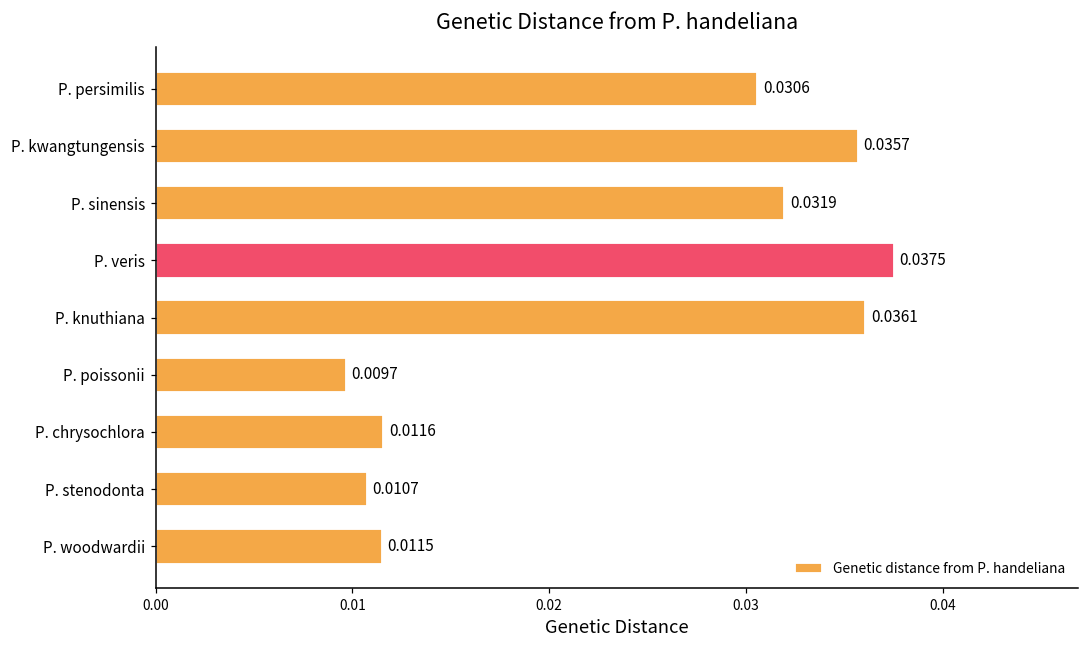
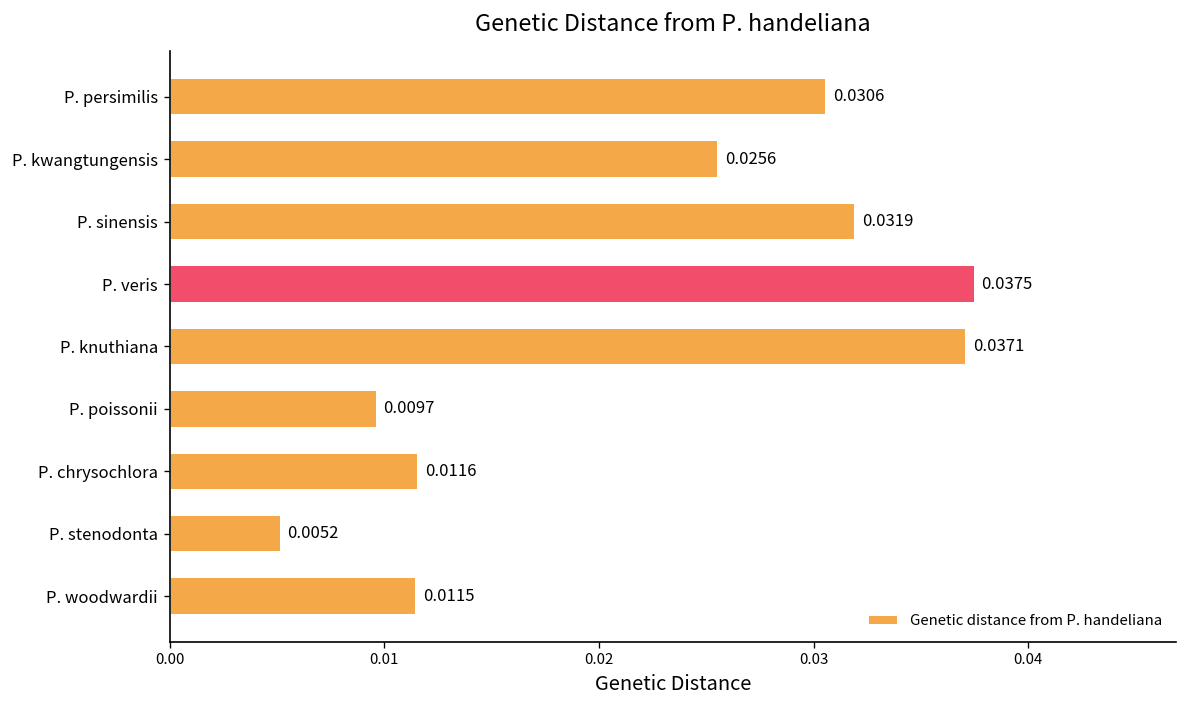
P. kwangtungensis: 0.0357 -> 0.0256
P. knuthiana: 0.0361 -> 0.0371
P. stenodonta: 0.0107 -> 0.0052
